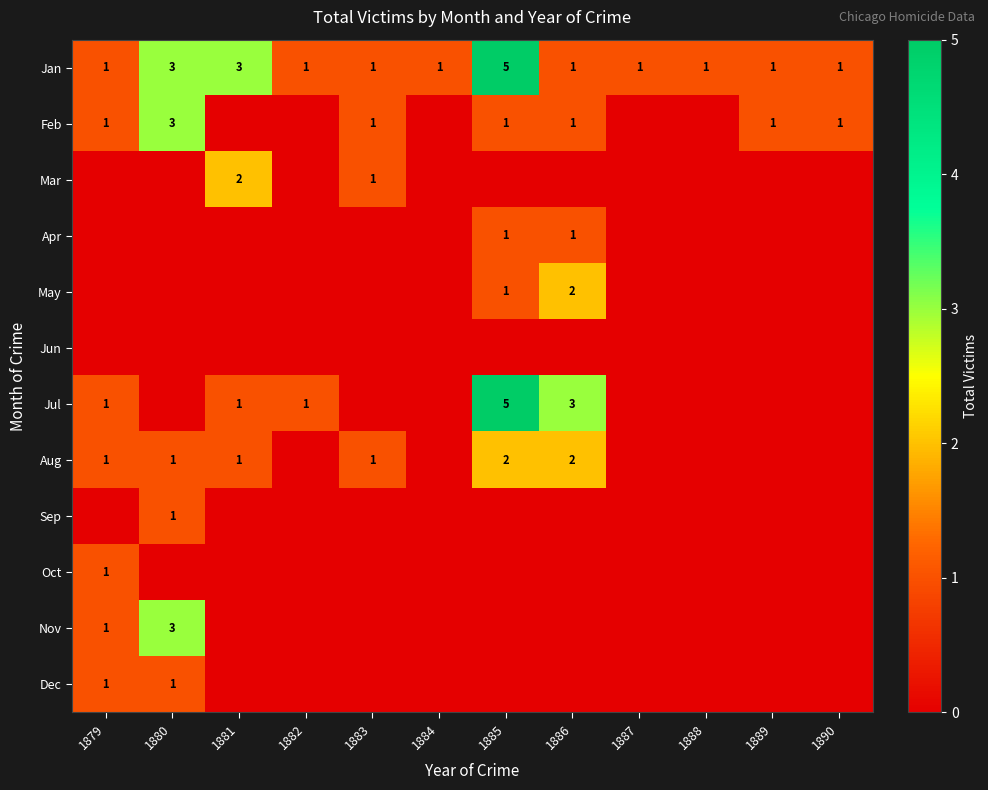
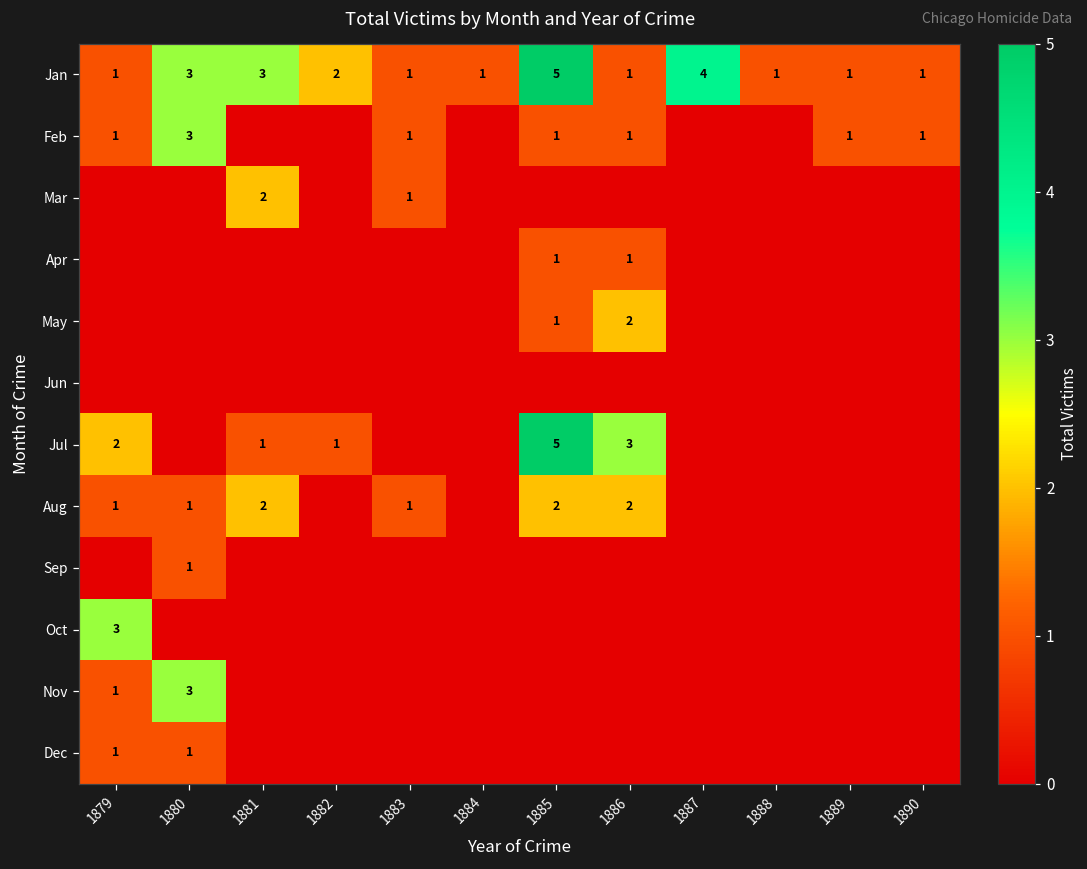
Jan, 1882: 1 -> 2
Jan, 1887: 1 -> 4
Jul, 1879: 1 -> 2
Aug, 1881: 1 -> 2
Oct, 1879: 1 -> 3
